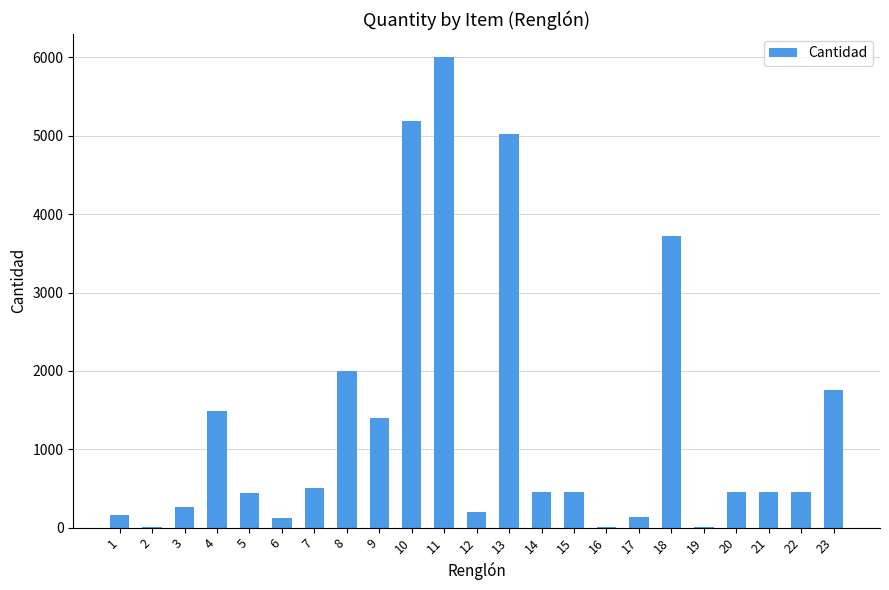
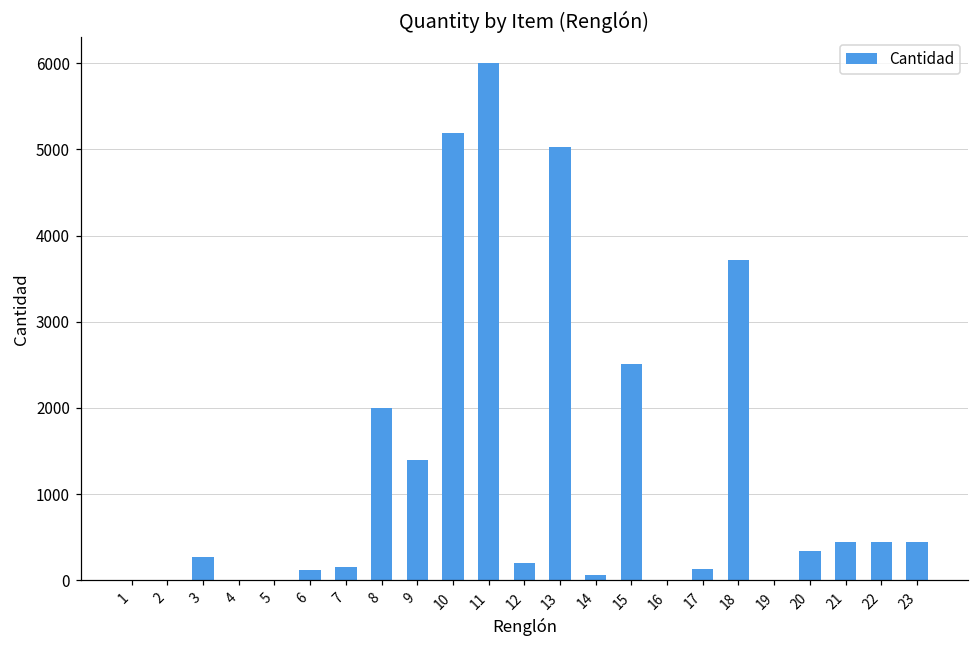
1: 200 -> 0
4: 1500 -> 0
5: 400 -> 0
7: 500 -> 200
14: 500 -> 100
15: 500 -> 2500
20: 500 -> 300
23: 1800 -> 500
